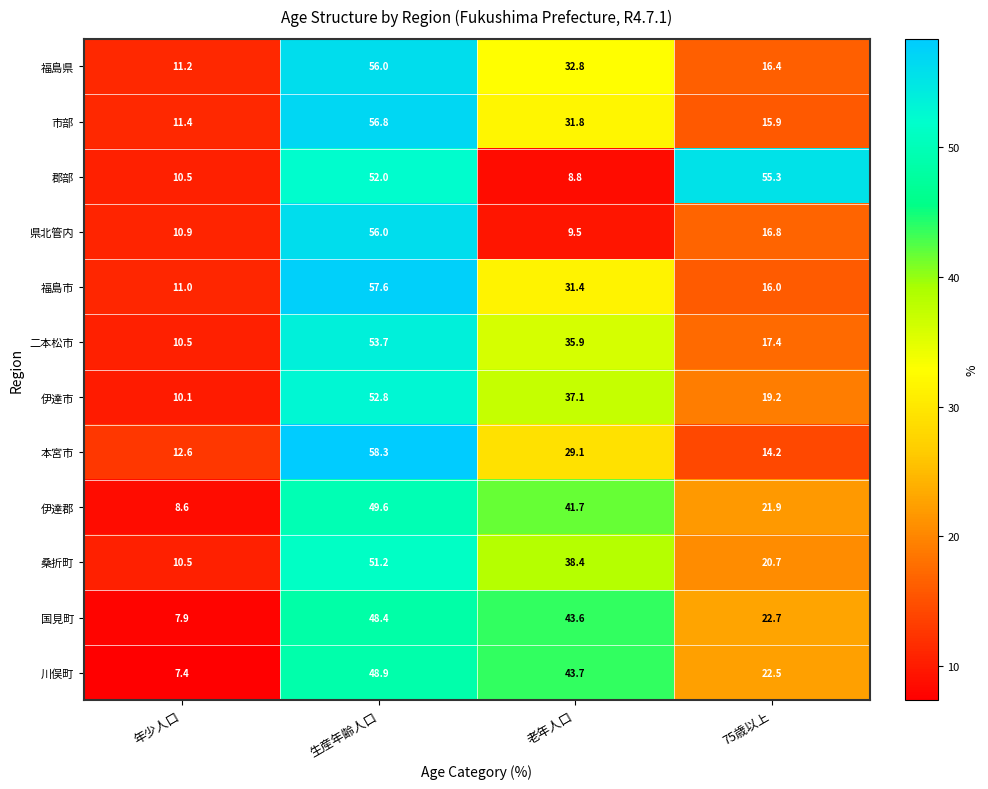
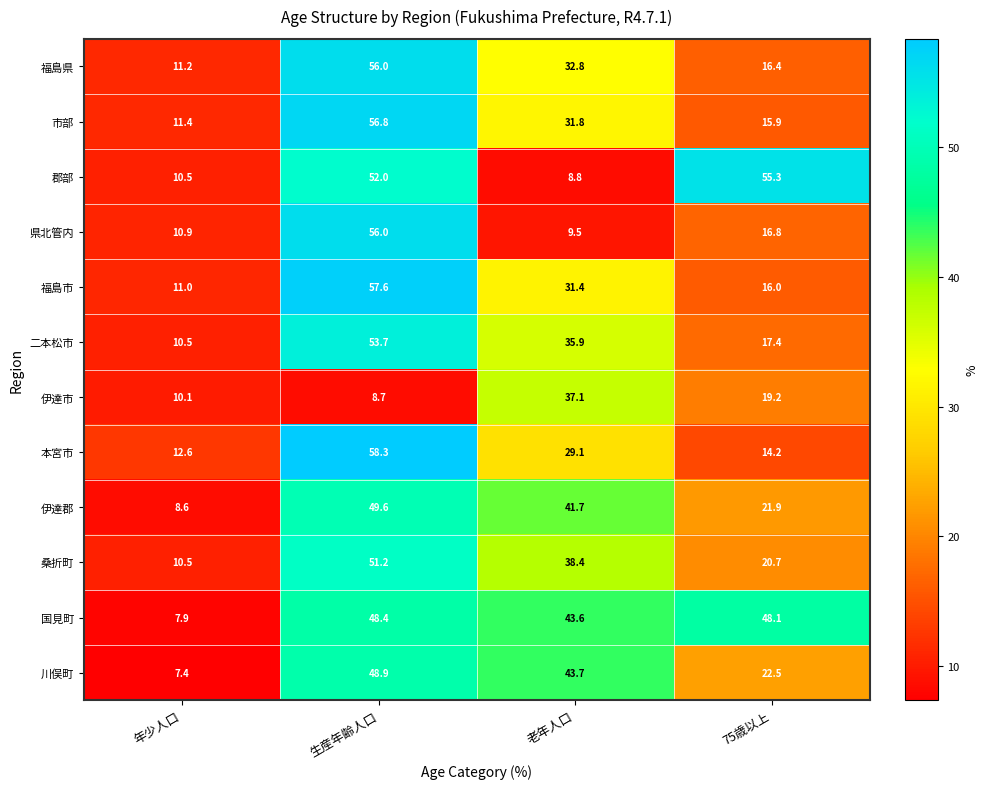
伊達市, 生産年齢人口: 52.8 -> 8.7
国見町, 75歳以上: 22.7 -> 48.1
